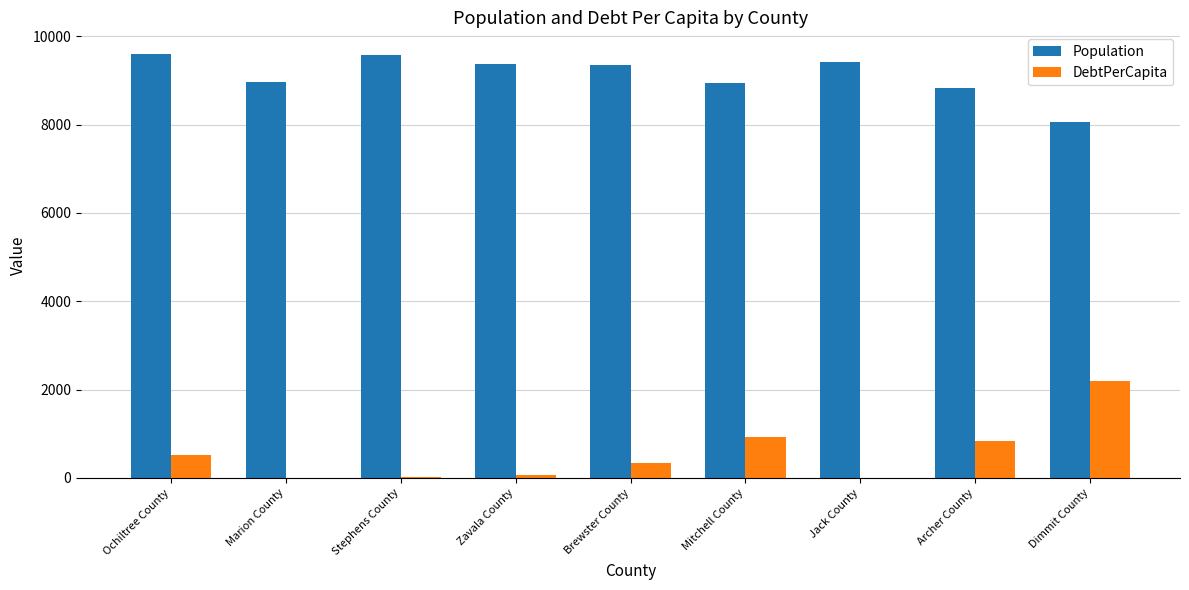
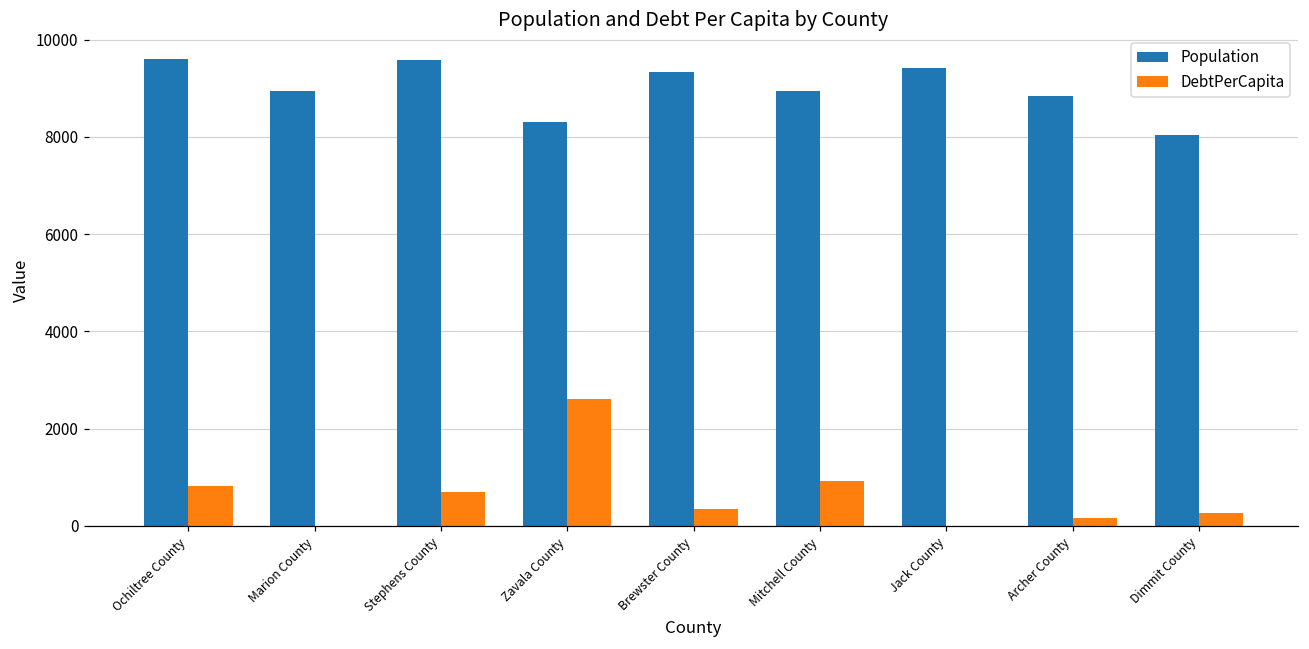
DebtPerCapita, Ochiltree County: 500 -> 800
DebtPerCapita, Stephens County: 0 -> 700
Population, Zavala County: 9400 -> 8300
DebtPerCapita, Zavala County: 100 -> 2600
DebtPerCapita, Archer County: 800 -> 200
DebtPerCapita, Dimmit County: 2200 -> 300
